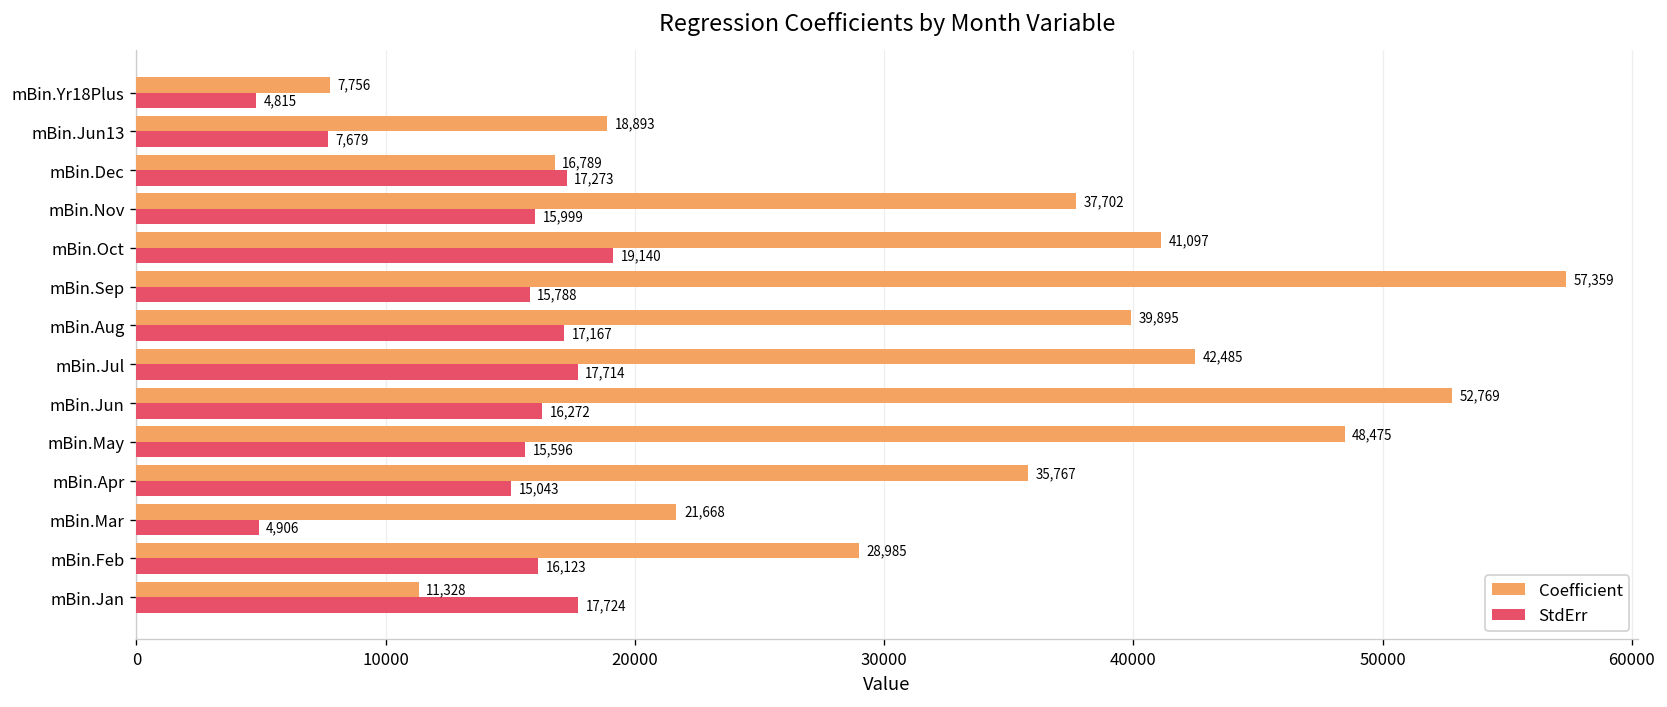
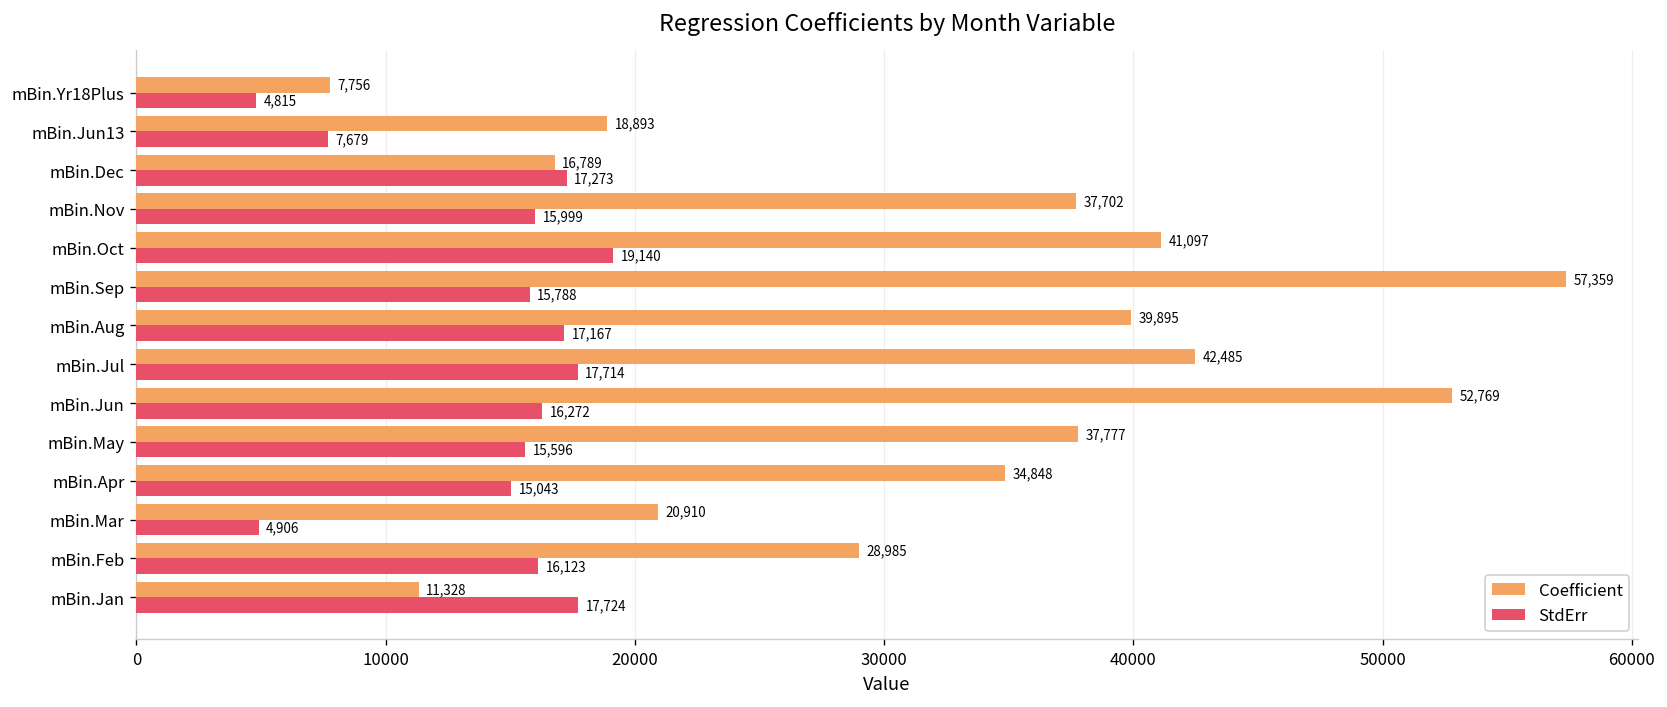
Coefficient, mBin.May: 48,475 -> 37,777
Coefficient, mBin.Apr: 35,767 -> 34,848
Coefficient, mBin.Mar: 21,668 -> 20,910
